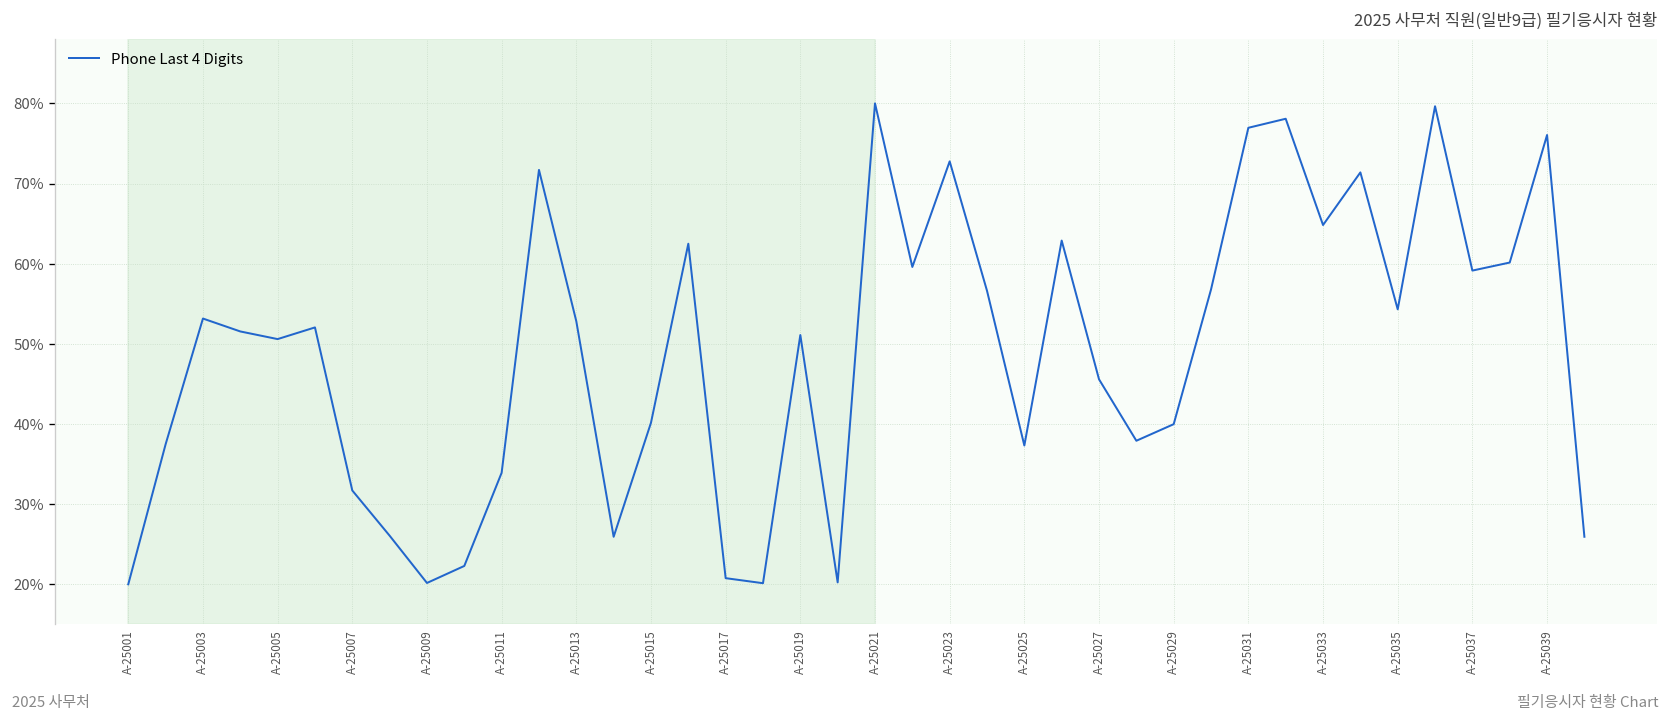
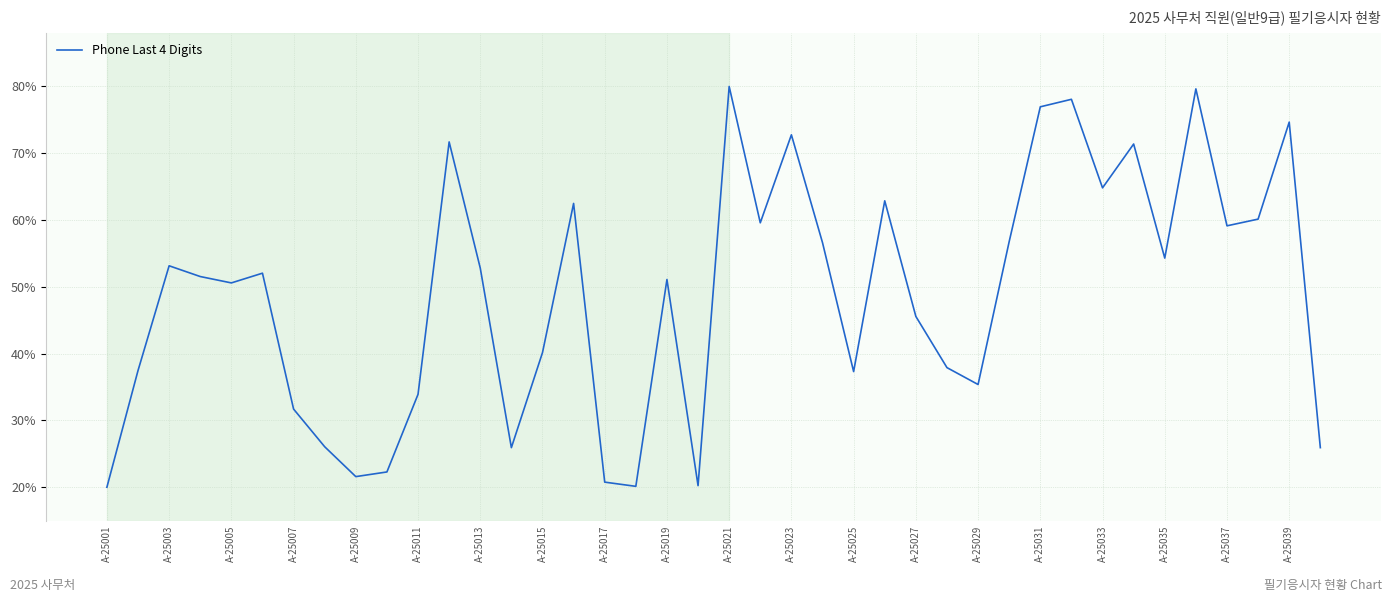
A-25009: 20% -> 22%
A-25029: 40% -> 35%
A-25039: 76% -> 75%
